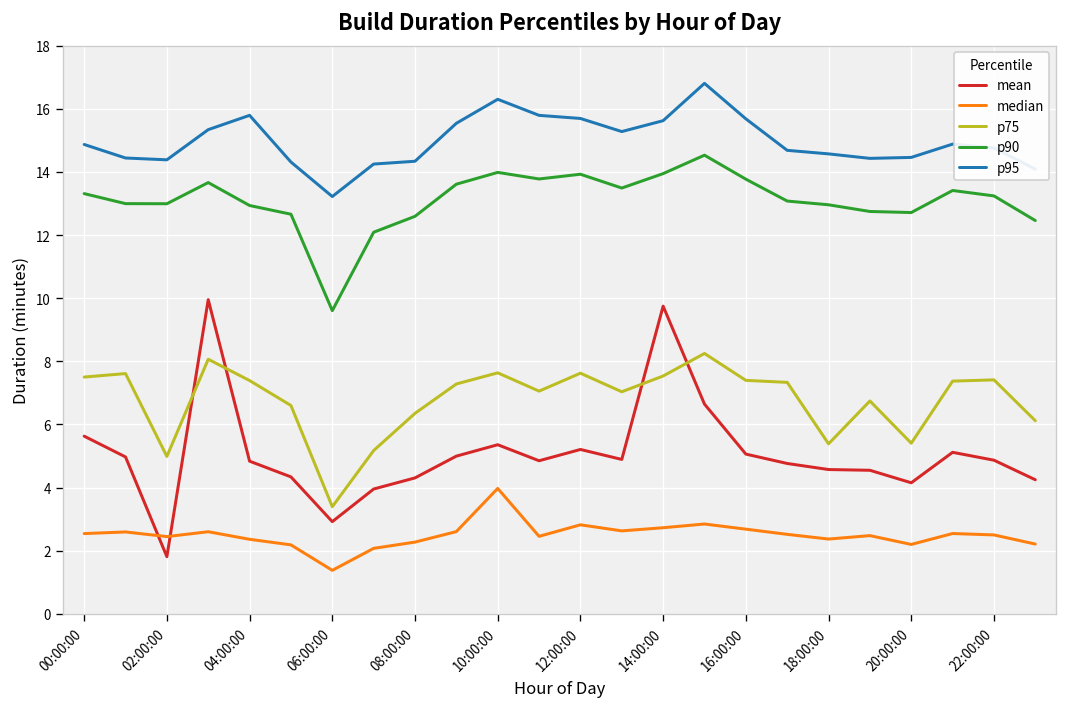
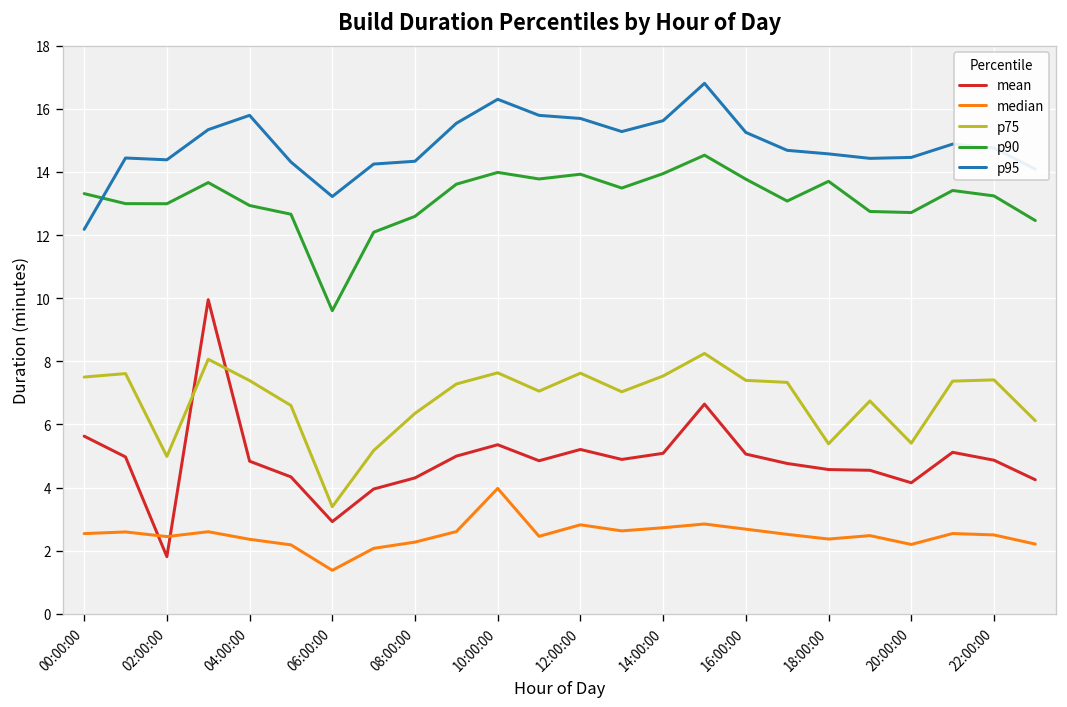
p95, 00:00:00: 14.9 -> 12.2
mean, 14:00:00: 9.7 -> 5.1
p95, 16:00:00: 15.7 -> 15.3
p90, 18:00:00: 13.0 -> 13.7
